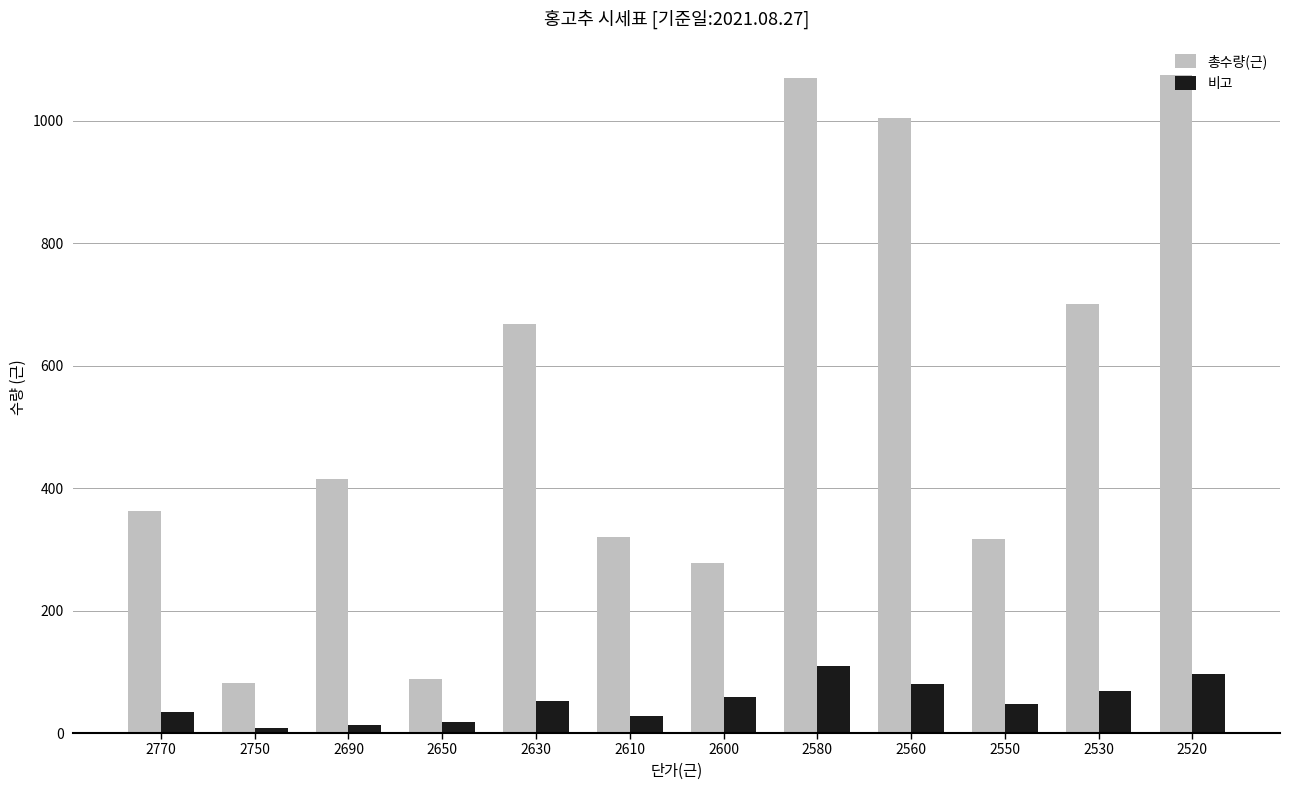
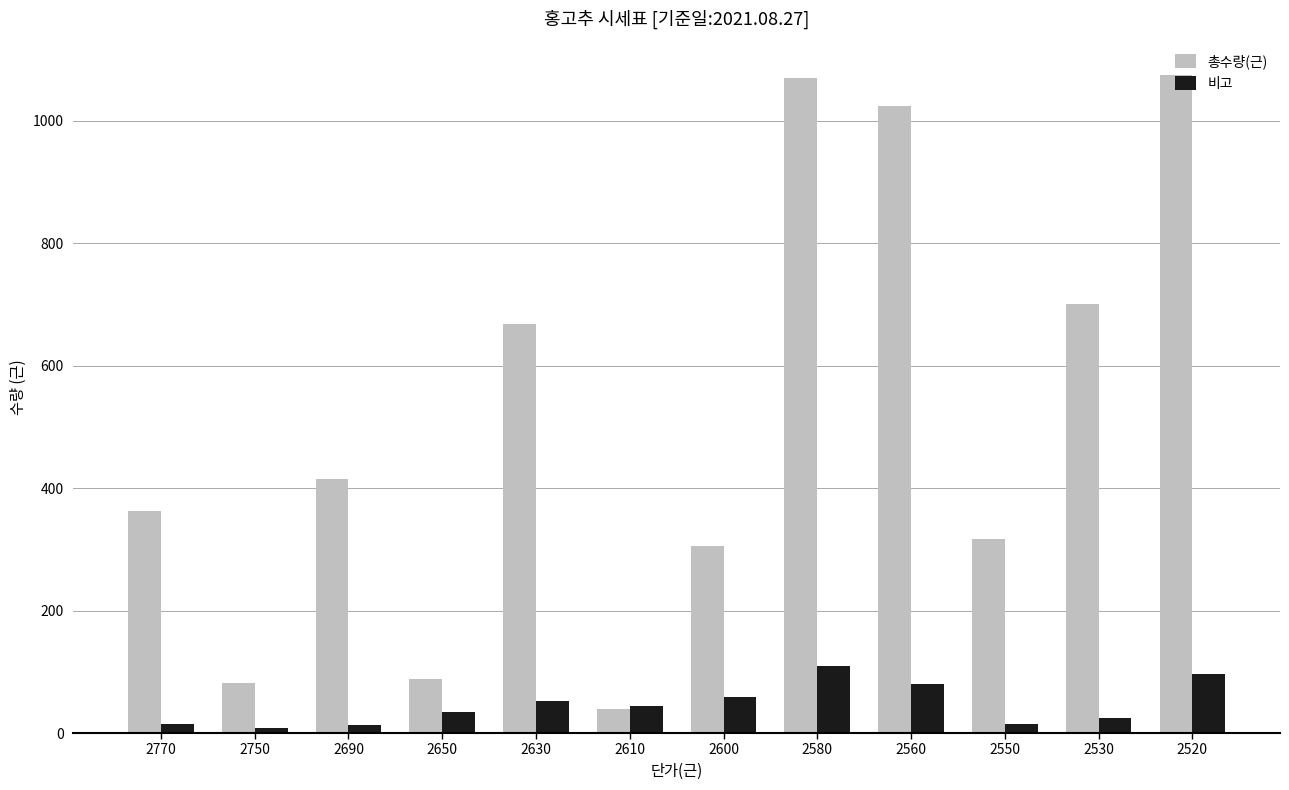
비고, 2770: 30 -> 10
비고, 2650: 20 -> 40
총수량(근), 2610: 320 -> 40
비고, 2610: 30 -> 40
총수량(근), 2600: 280 -> 310
총수량(근), 2560: 1000 -> 1020
비고, 2550: 50 -> 10
비고, 2530: 70 -> 20
